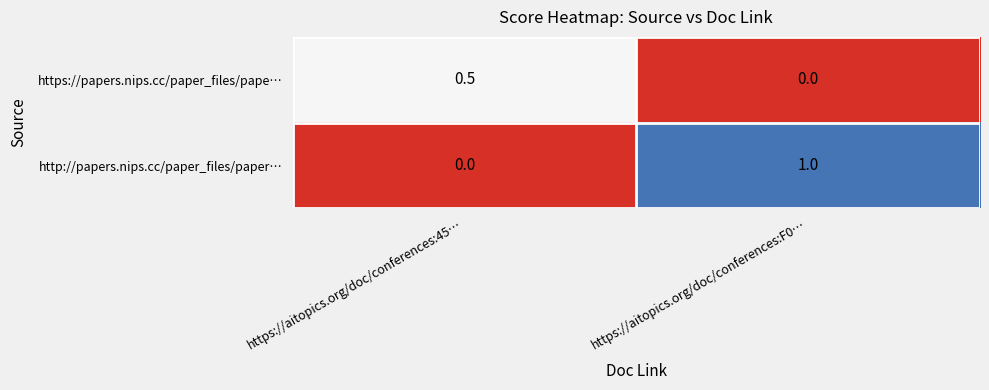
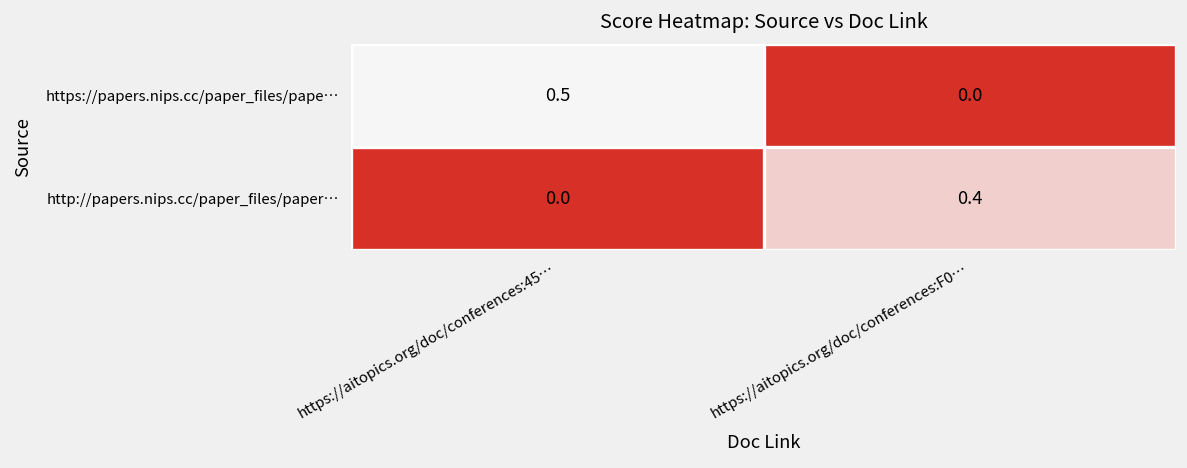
http://papers.nips.cc/paper_files/paper…, https://aitopics.org/doc/conferences:F0…: 1.0 -> 0.4
